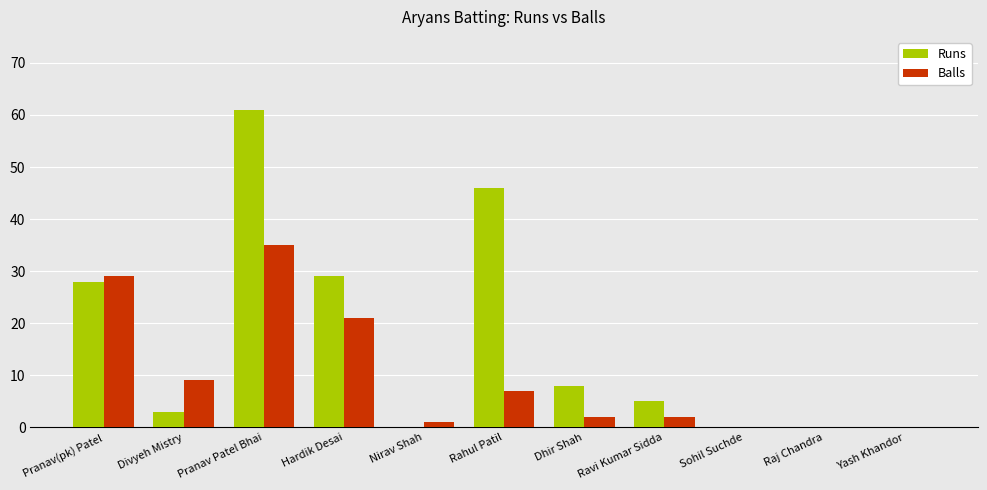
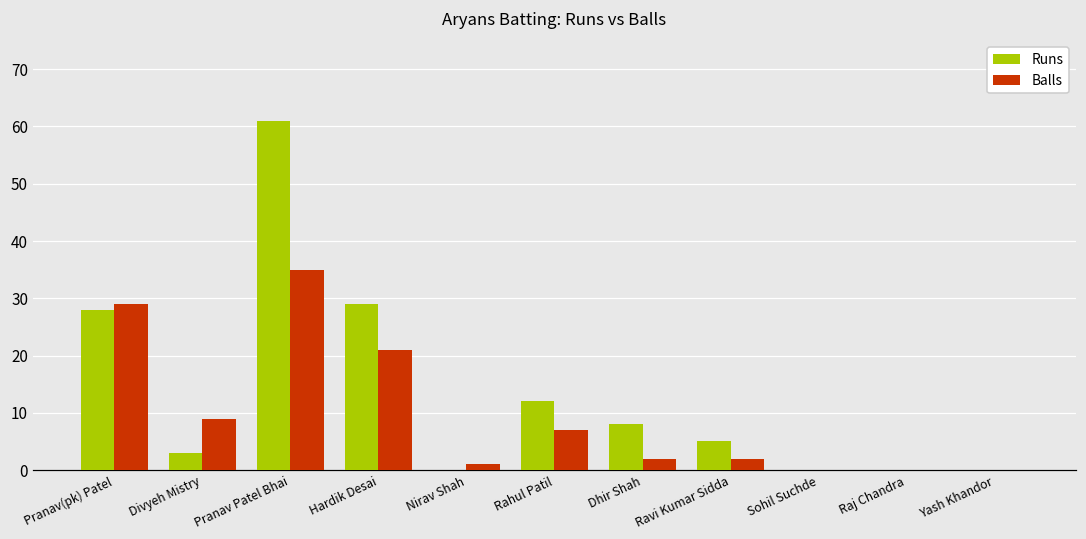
Runs, Rahul Patil: 46 -> 12
